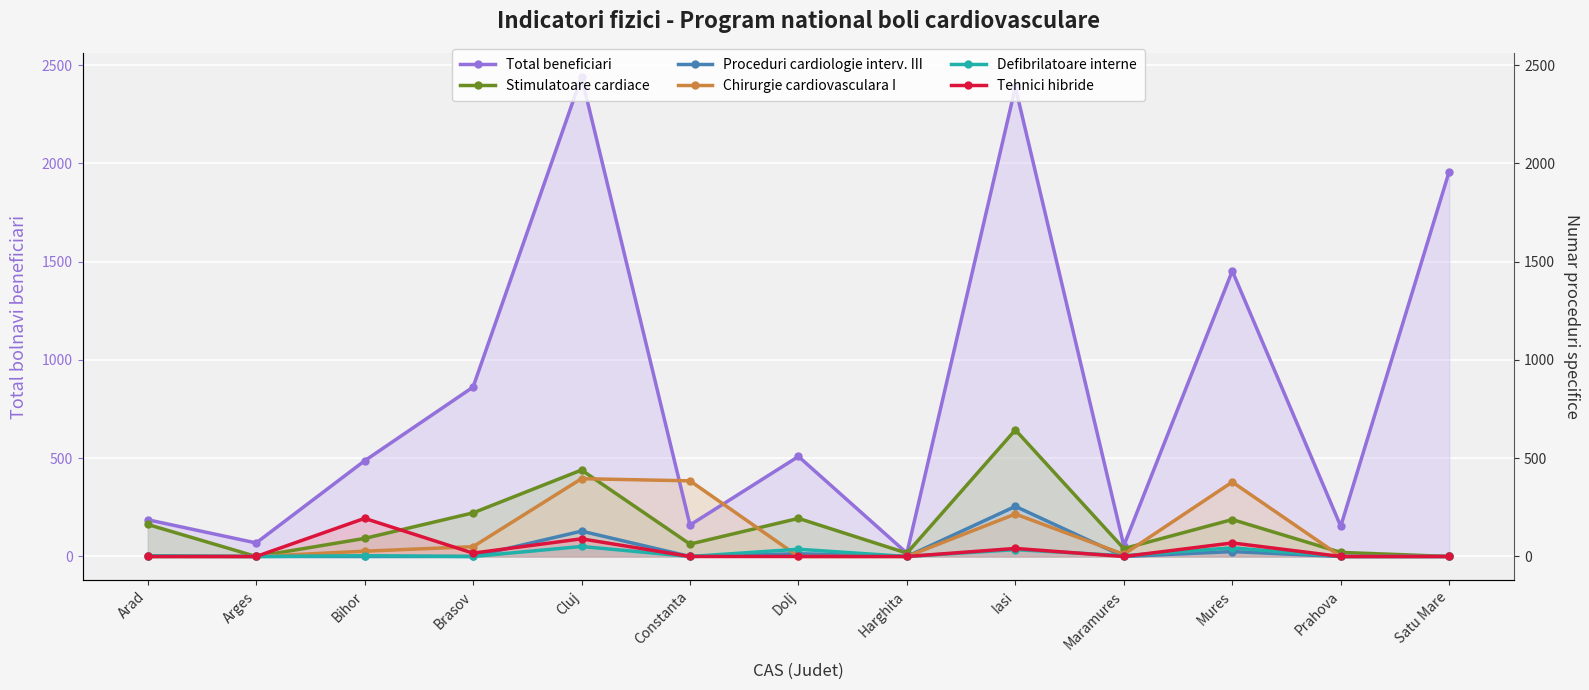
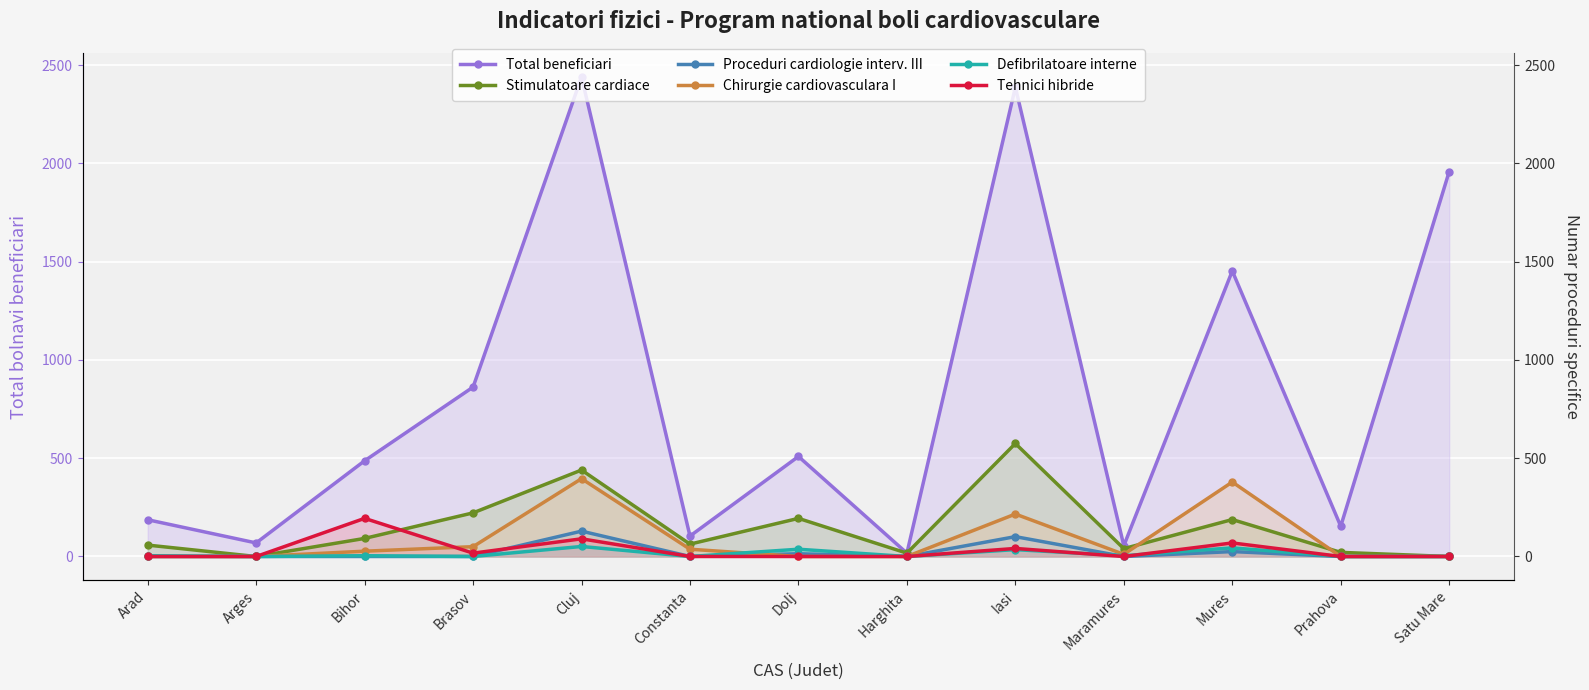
Stimulatoare cardiace, Arad: 160 -> 60
Total beneficiari, Constanta: 160 -> 100
Chirurgie cardiovasculara I, Constanta: 390 -> 40
Stimulatoare cardiace, Iasi: 640 -> 580
Proceduri cardiologie interv. III, Iasi: 260 -> 100
